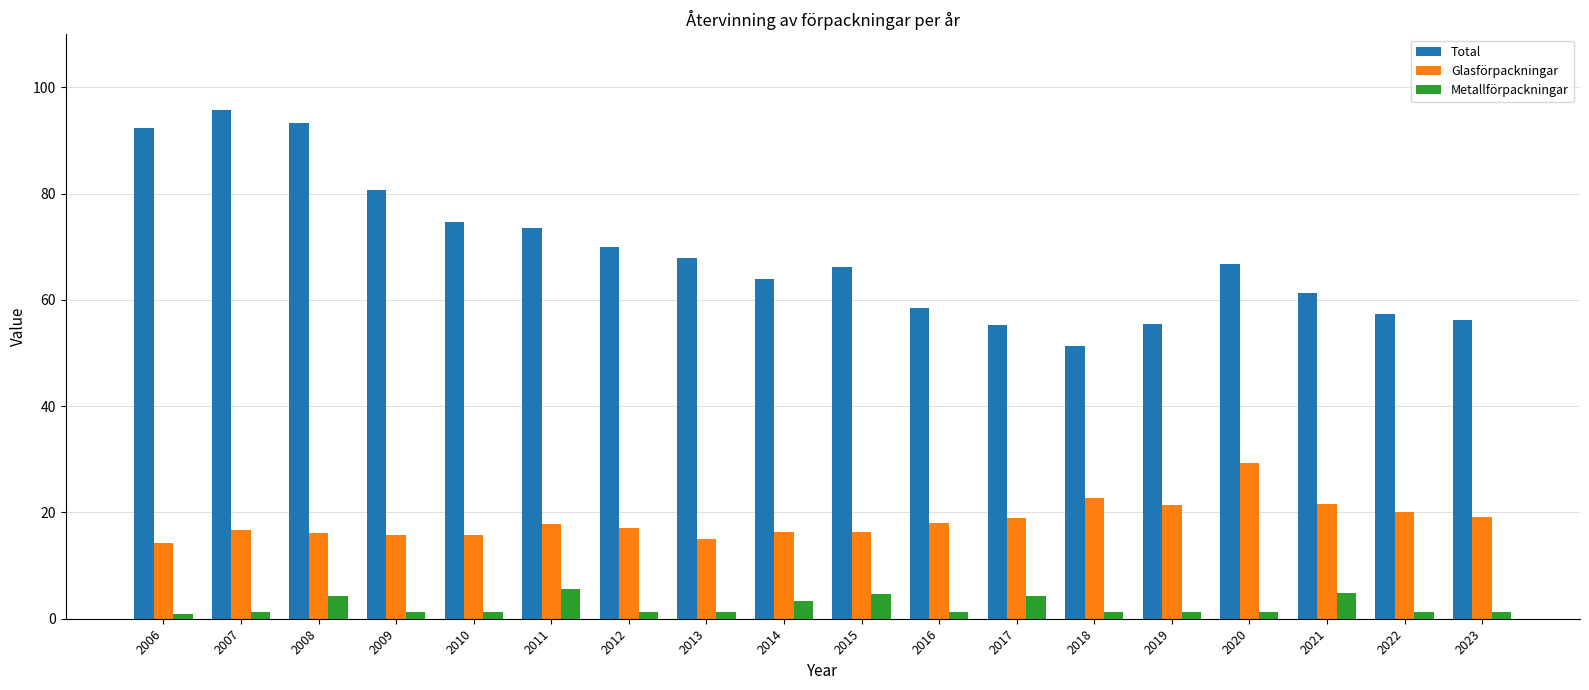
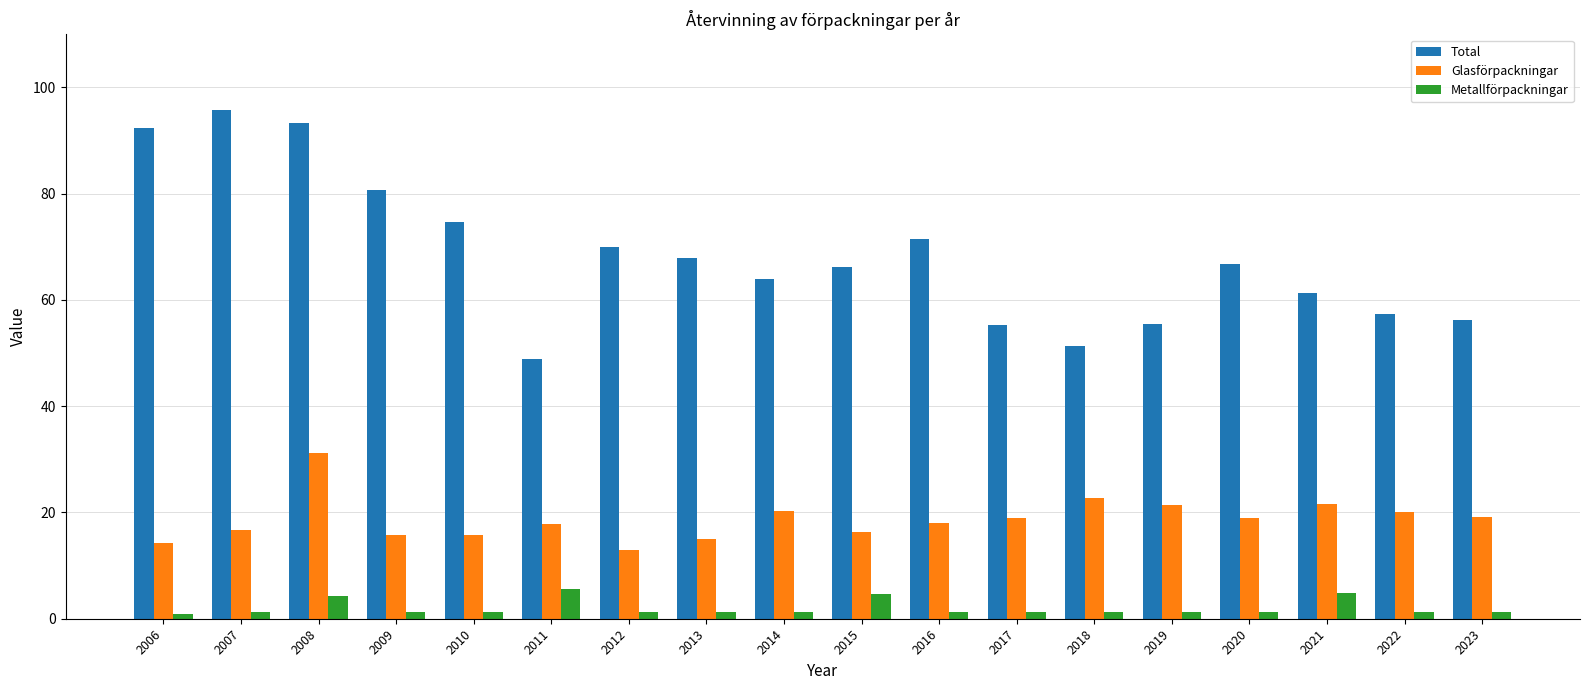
Glasförpackningar, 2008: 16 -> 31
Total, 2011: 74 -> 49
Glasförpackningar, 2012: 17 -> 13
Glasförpackningar, 2014: 16 -> 20
Metallförpackningar, 2014: 3 -> 1
Total, 2016: 59 -> 72
Metallförpackningar, 2017: 4 -> 1
Glasförpackningar, 2020: 29 -> 19
